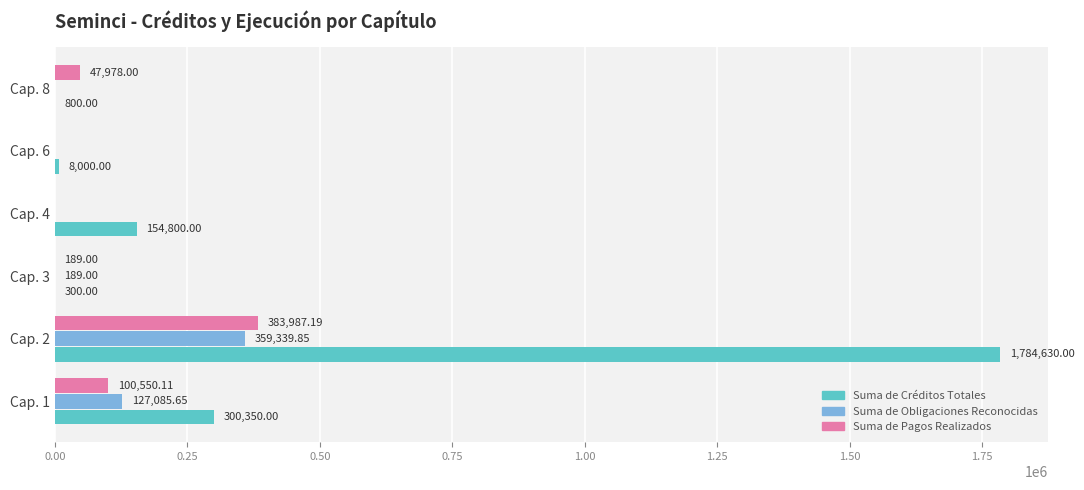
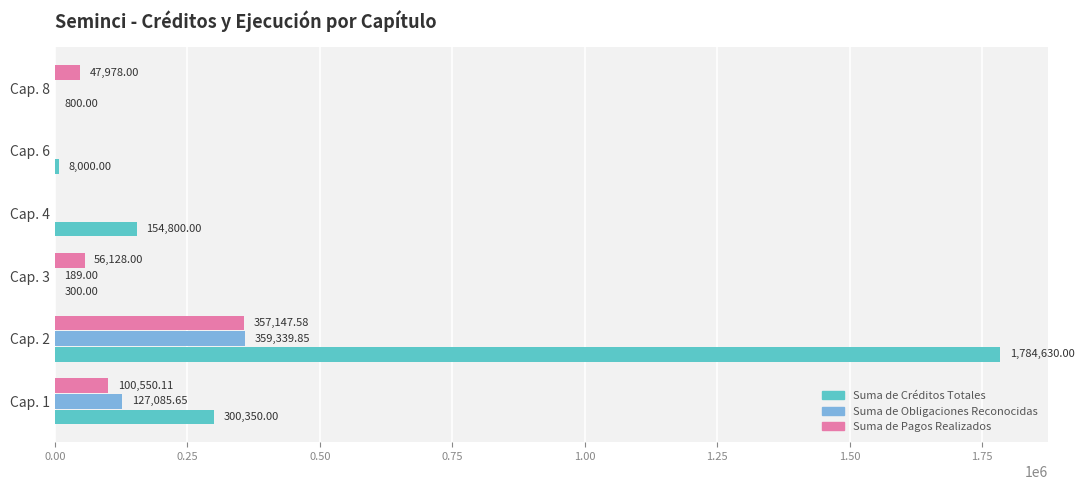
Suma de Pagos Realizados, Cap. 3: 189.00 -> 56,128.00
Suma de Pagos Realizados, Cap. 2: 383,987.19 -> 357,147.58
